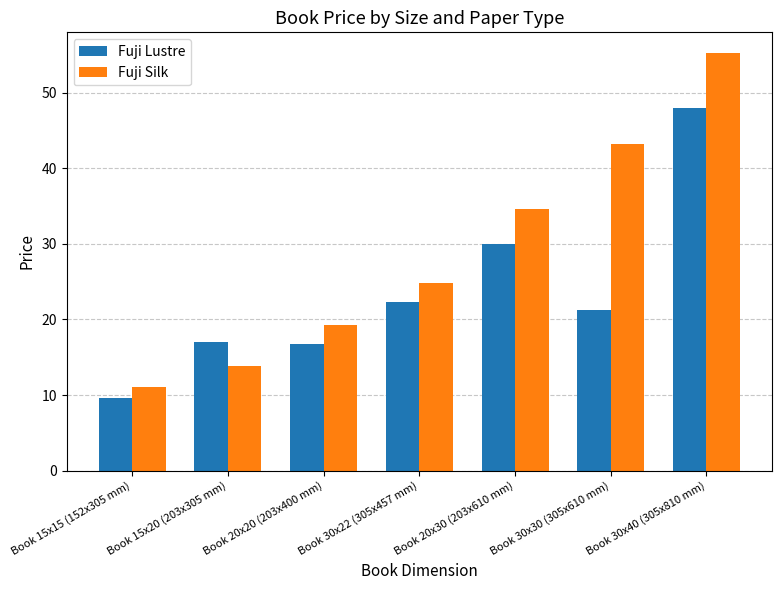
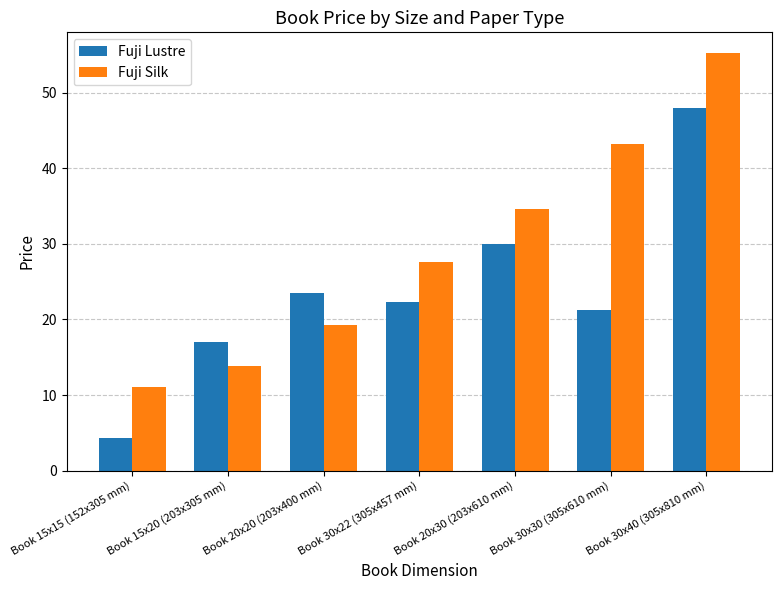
Fuji Lustre, Book 15x15 (152x305 mm): 10 -> 4
Fuji Lustre, Book 20x20 (203x400 mm): 17 -> 24
Fuji Silk, Book 30x22 (305x457 mm): 25 -> 28
